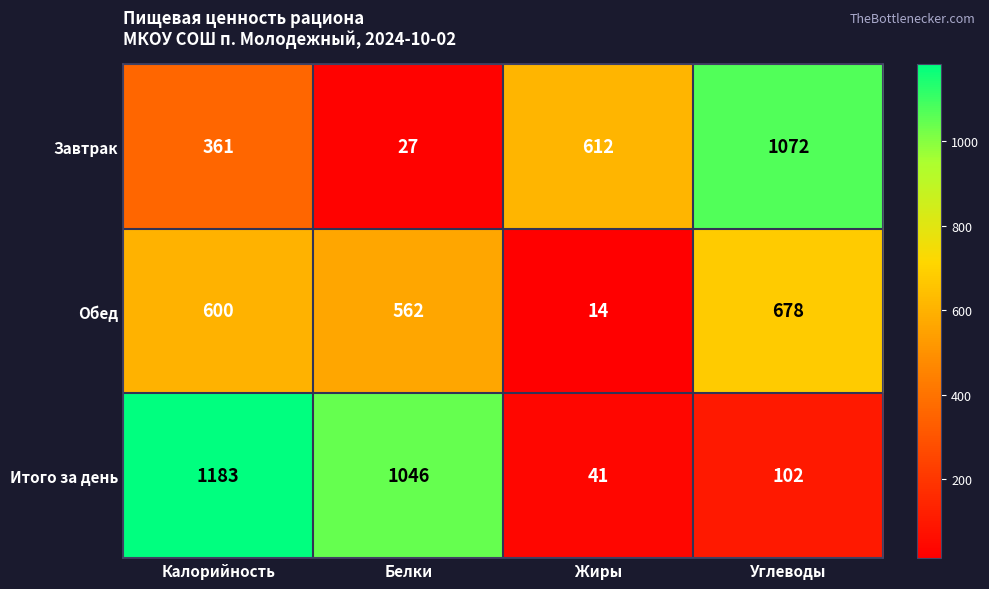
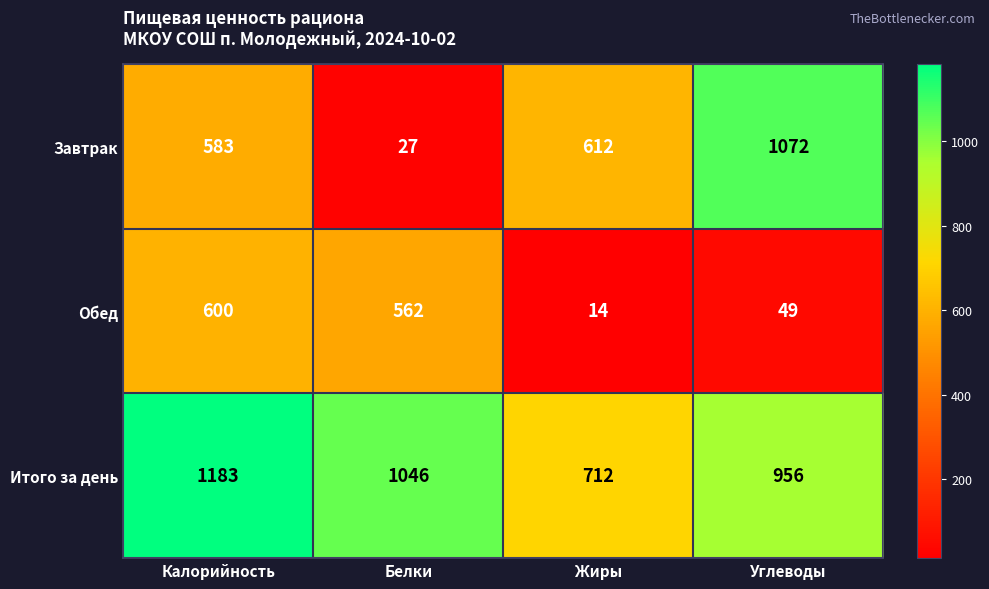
Завтрак, Калорийность: 361 -> 583
Обед, Углеводы: 678 -> 49
Итого за день, Жиры: 41 -> 712
Итого за день, Углеводы: 102 -> 956
